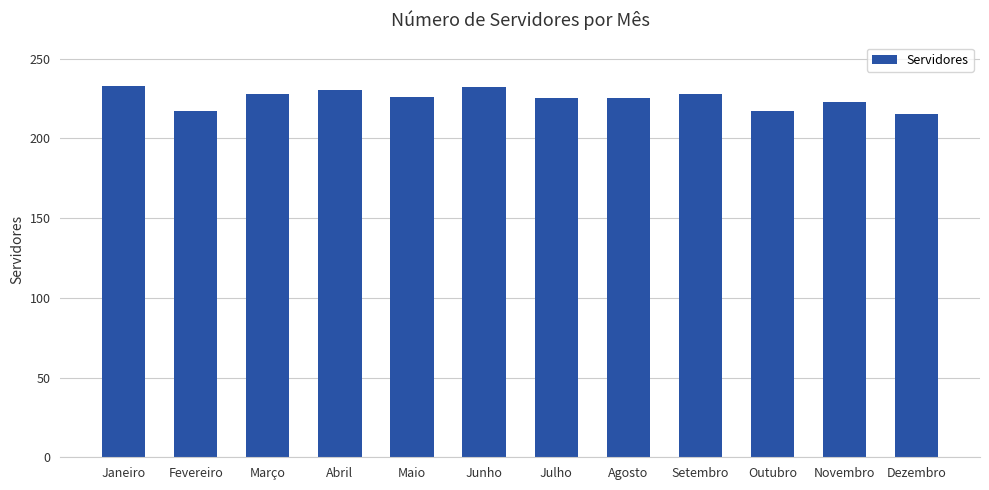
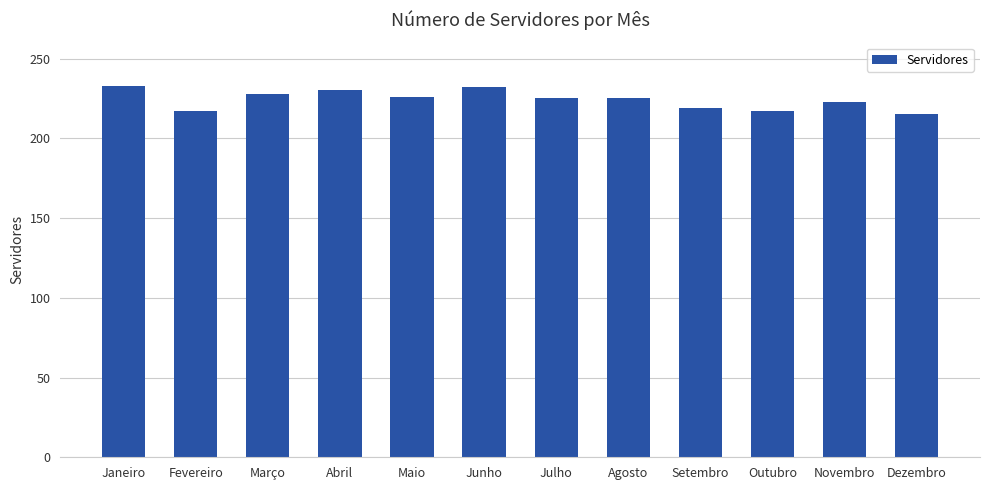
Setembro: 228 -> 219
